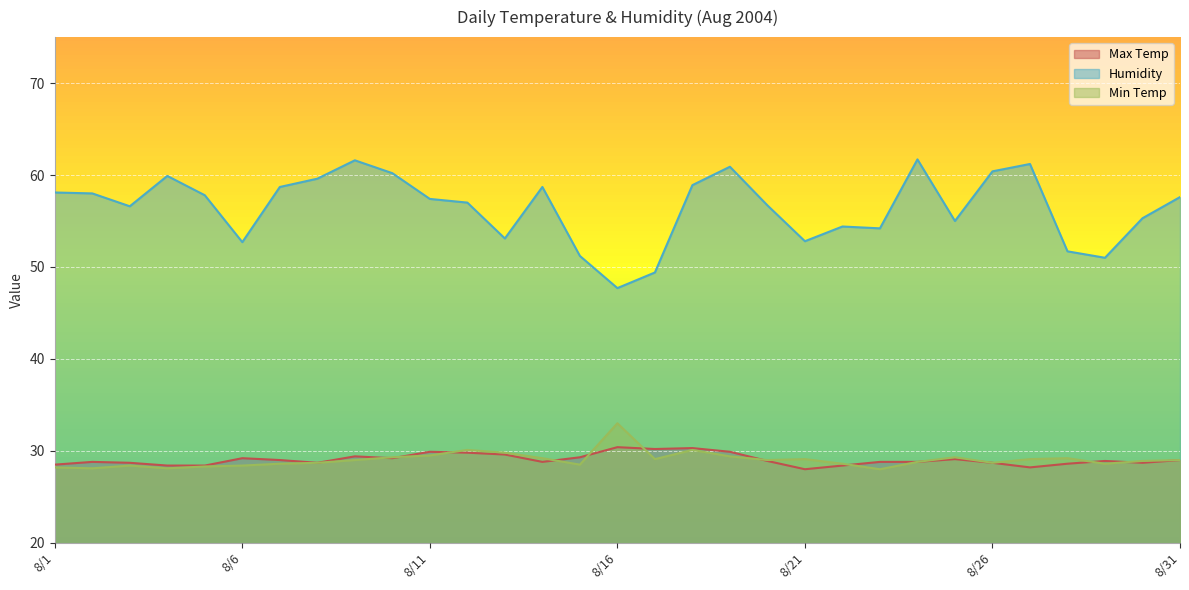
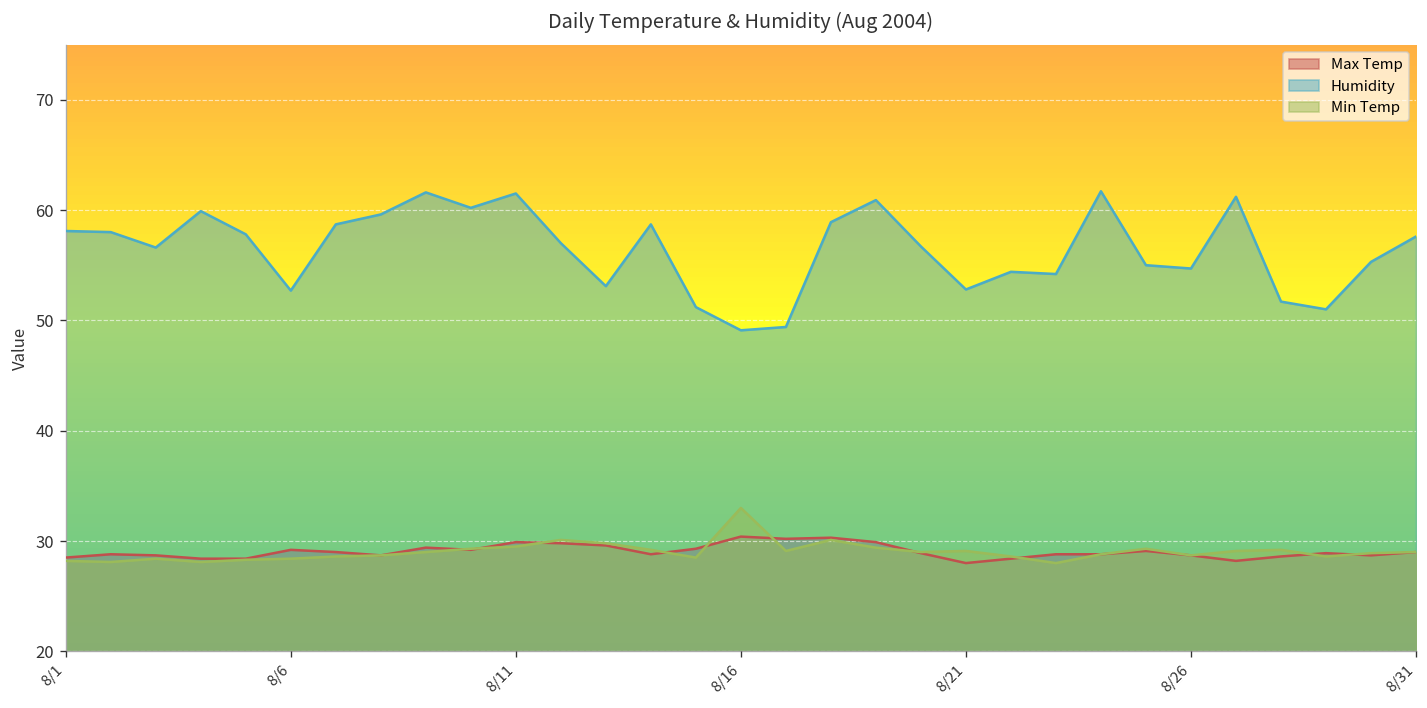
Humidity, 8/11: 57 -> 62
Humidity, 8/16: 48 -> 49
Humidity, 8/26: 60 -> 55
